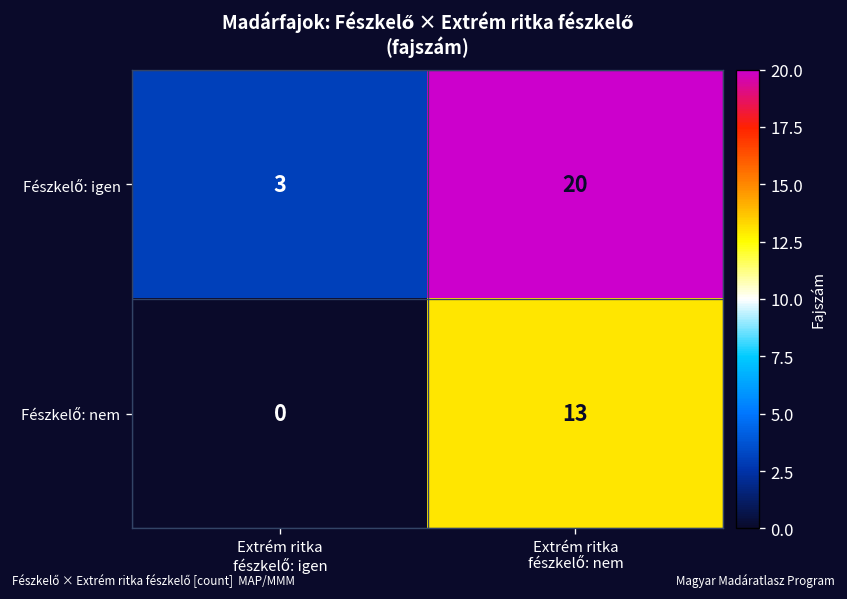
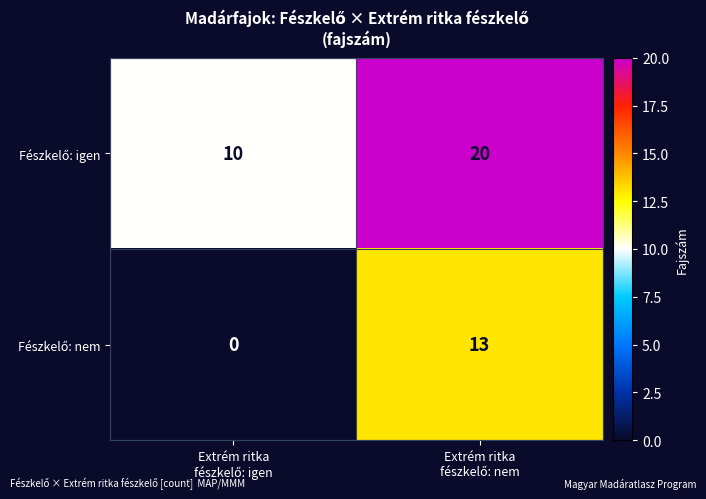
Fészkelő: igen, Extrém ritka fészkelő: igen: 3 -> 10
